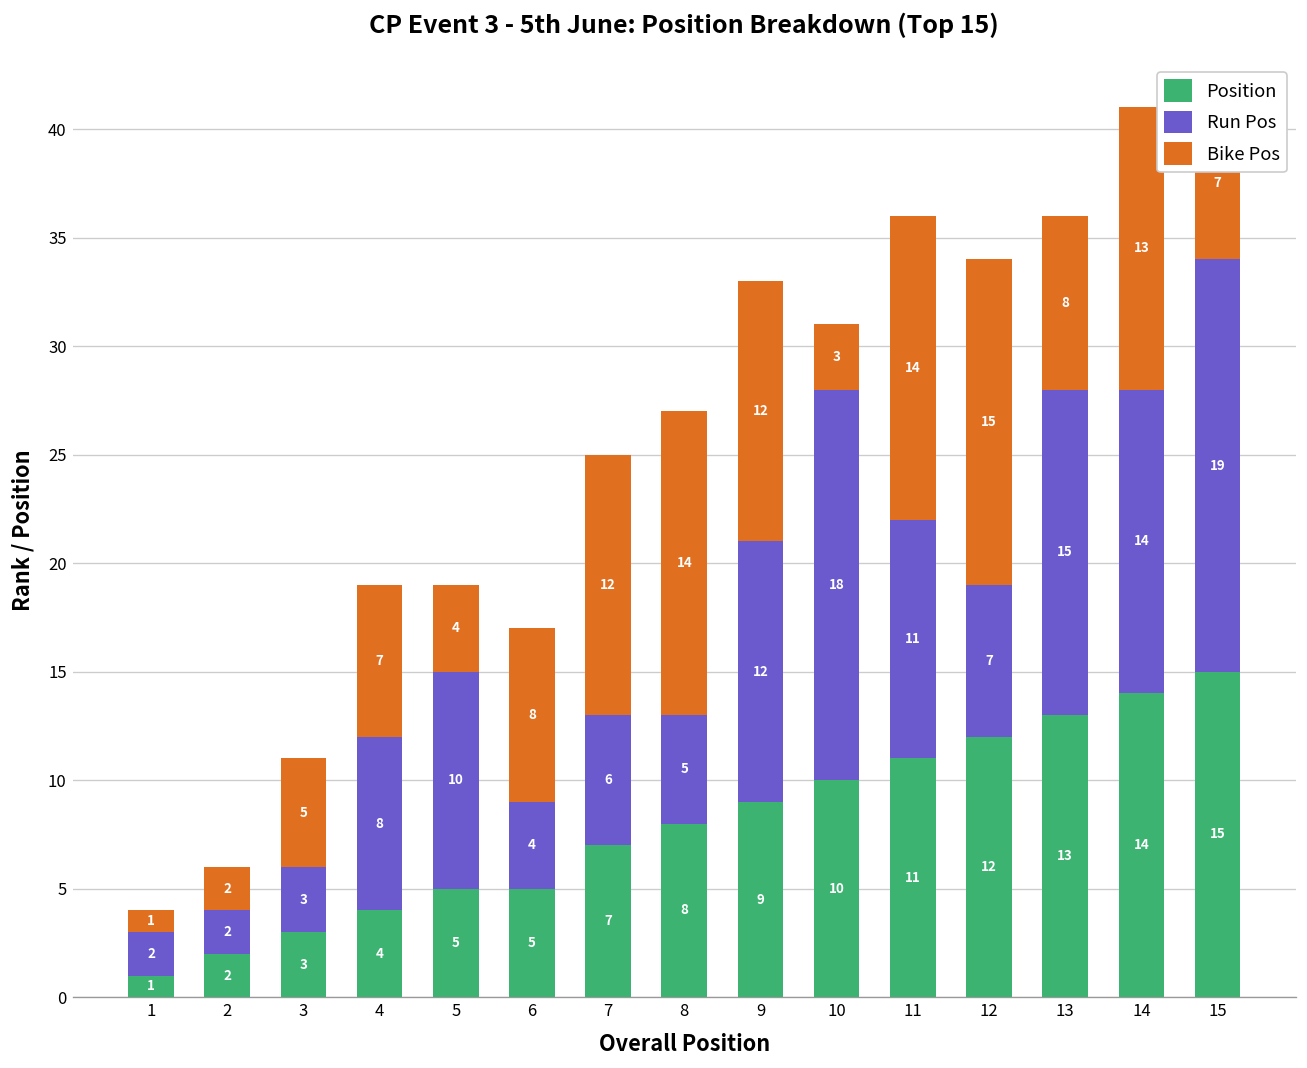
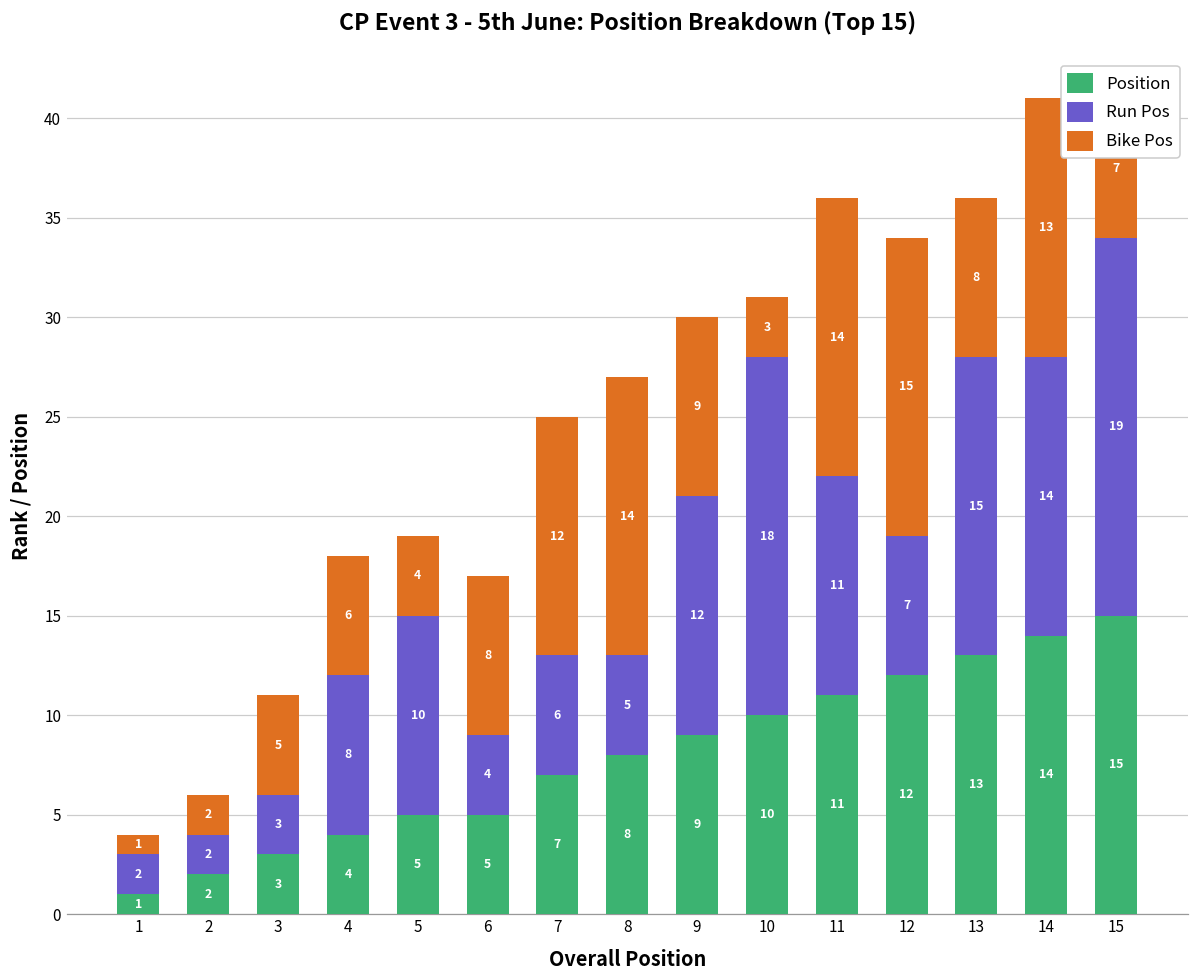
Bike Pos, 4: 7 -> 6
Bike Pos, 9: 12 -> 9
